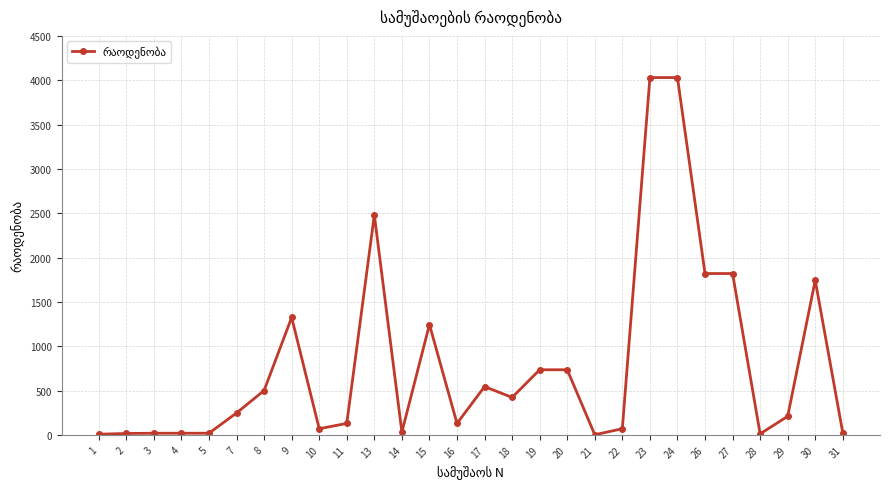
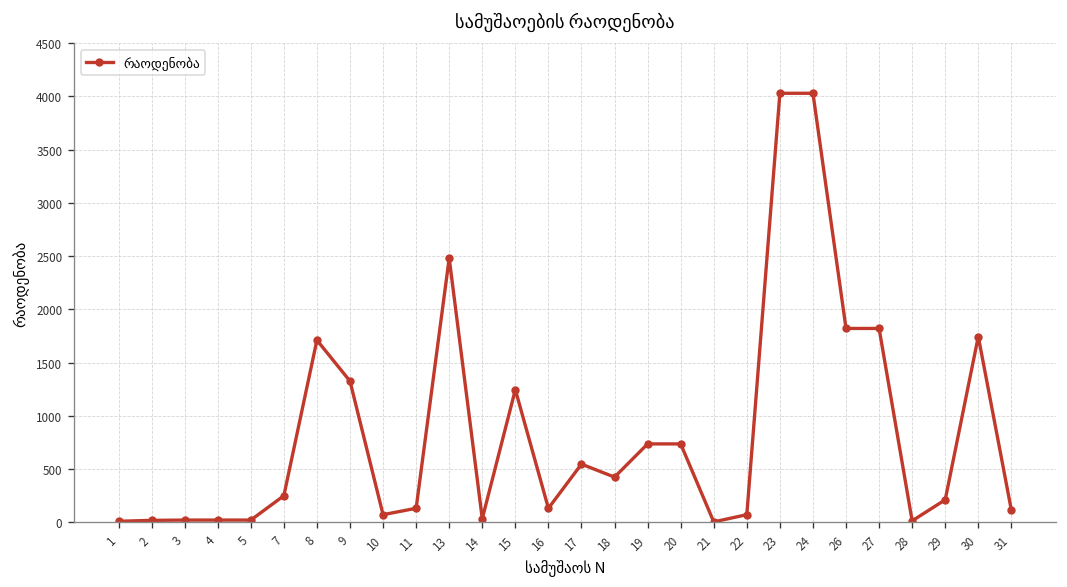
8: 500 -> 1700
31: 0 -> 100
